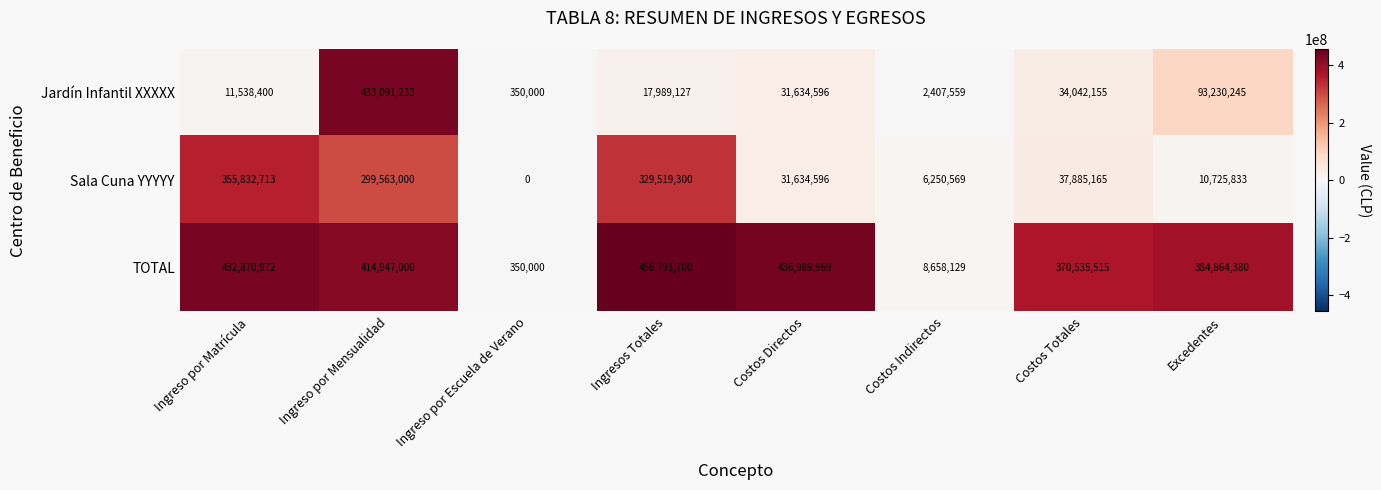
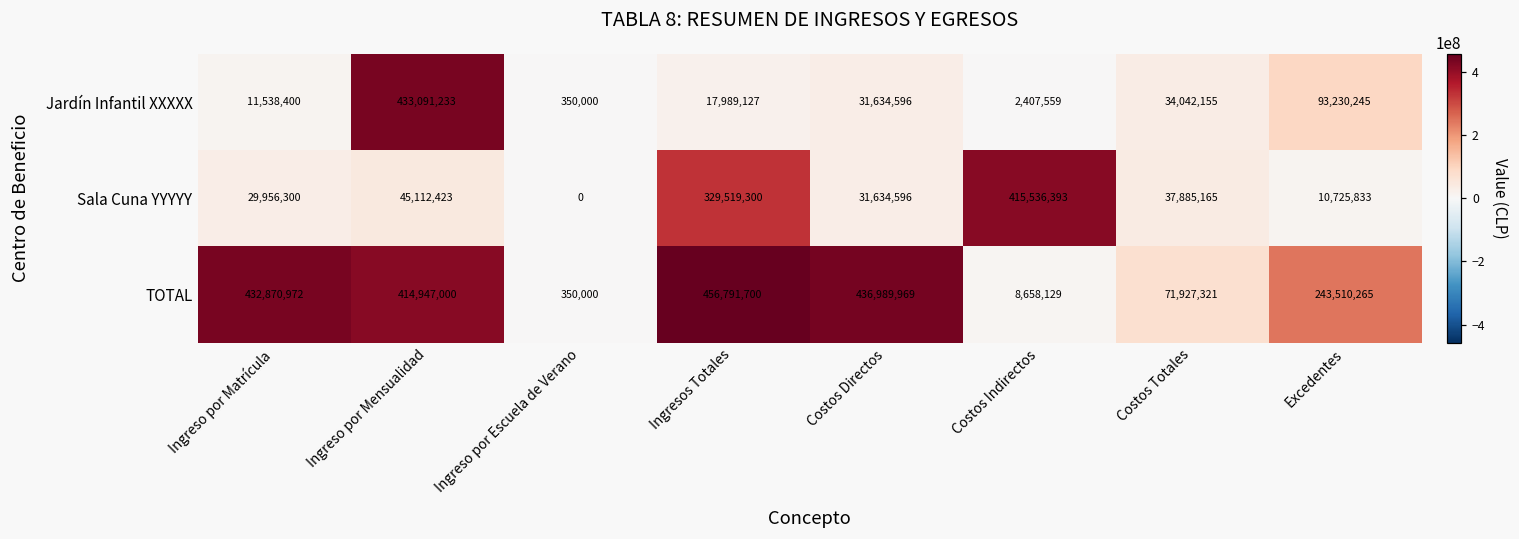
Sala Cuna YYYYY, Ingreso por Matrícula: 355,832,713 -> 29,956,300
Sala Cuna YYYYY, Ingreso por Mensualidad: 299,563,000 -> 45,112,423
Sala Cuna YYYYY, Costos Indirectos: 6,250,569 -> 415,536,393
TOTAL, Costos Totales: 370,535,515 -> 71,927,321
TOTAL, Excedentes: 384,864,380 -> 243,510,265
